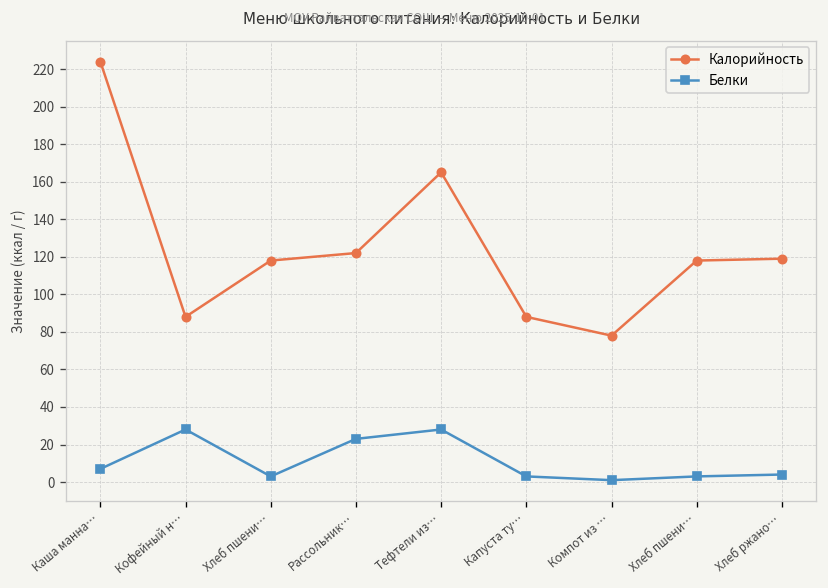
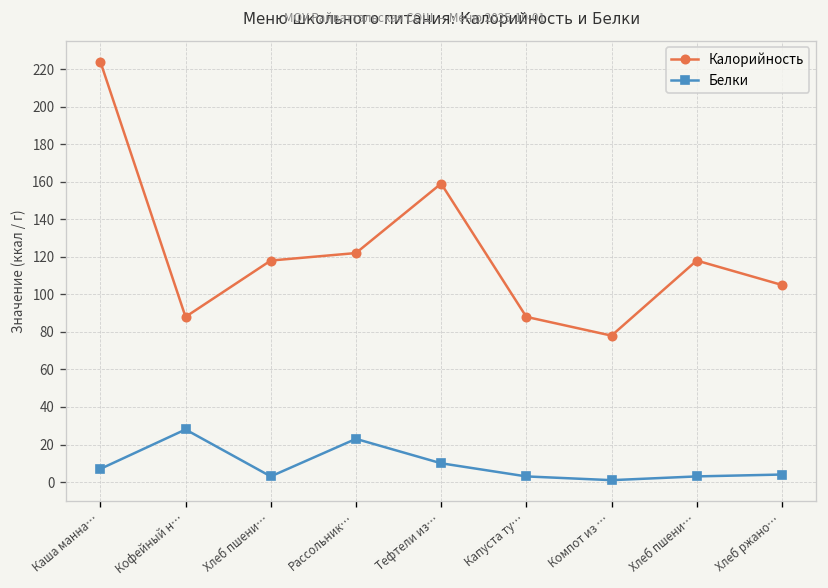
Калорийность, Тефтели из…: 165 -> 159
Белки, Тефтели из…: 28 -> 10
Калорийность, Хлеб ржано…: 119 -> 105
